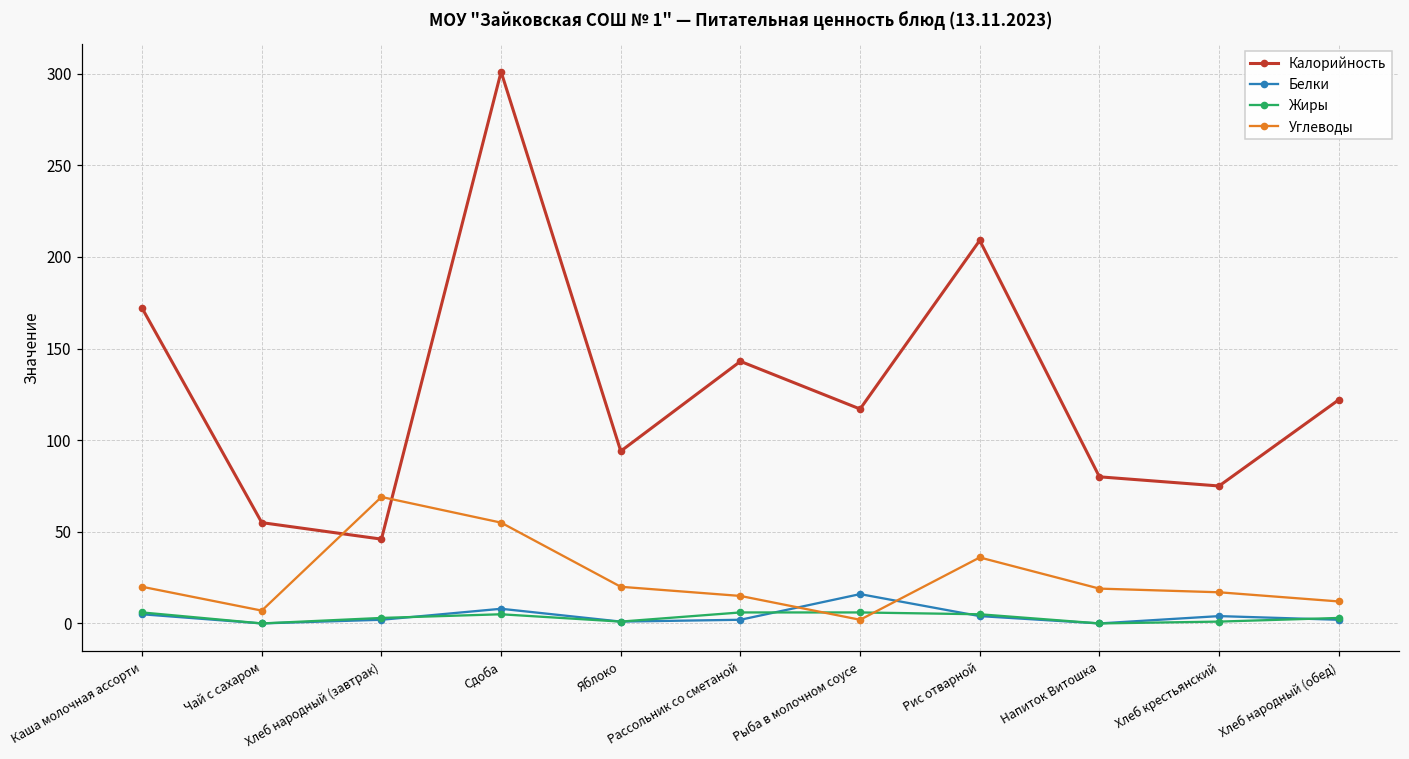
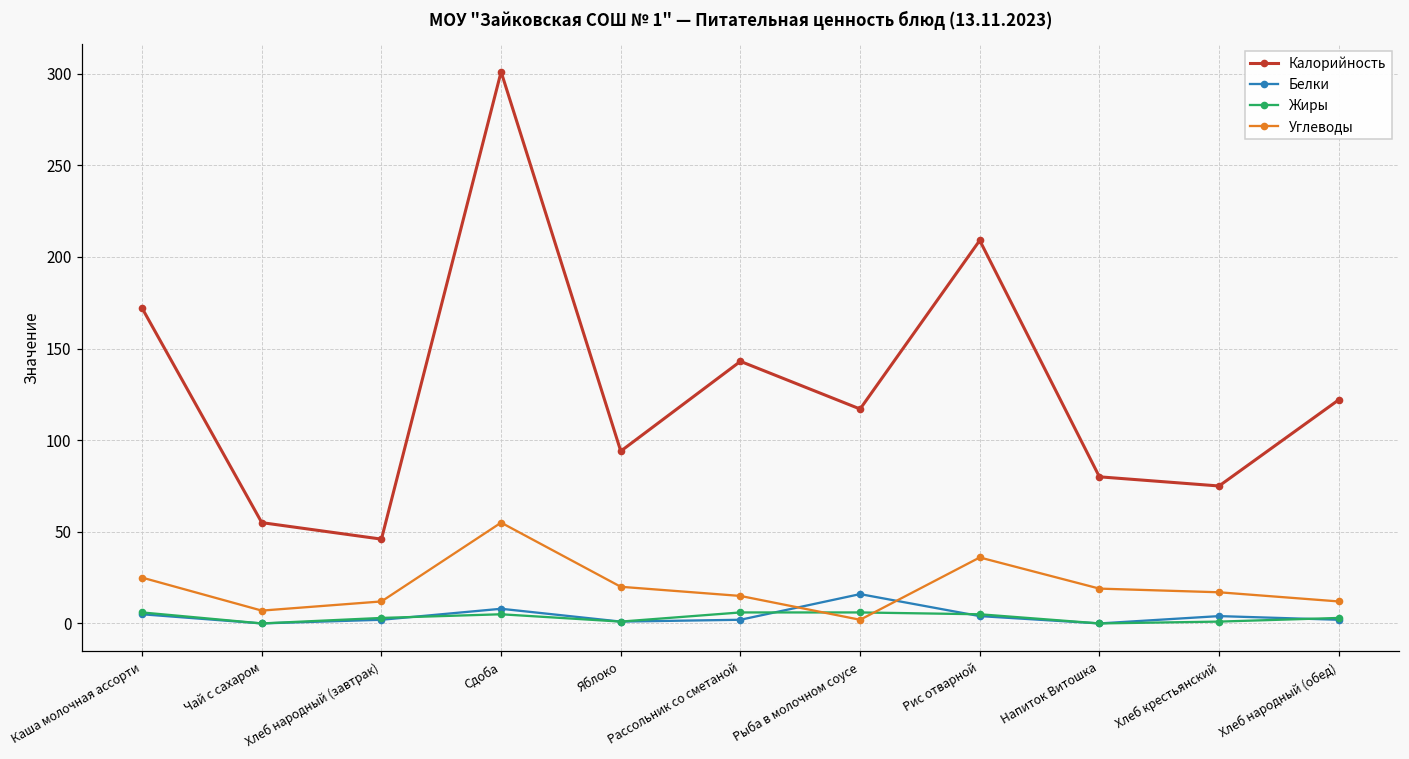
Углеводы, Каша молочная ассорти: 20 -> 25
Углеводы, Хлеб народный (завтрак): 69 -> 12
